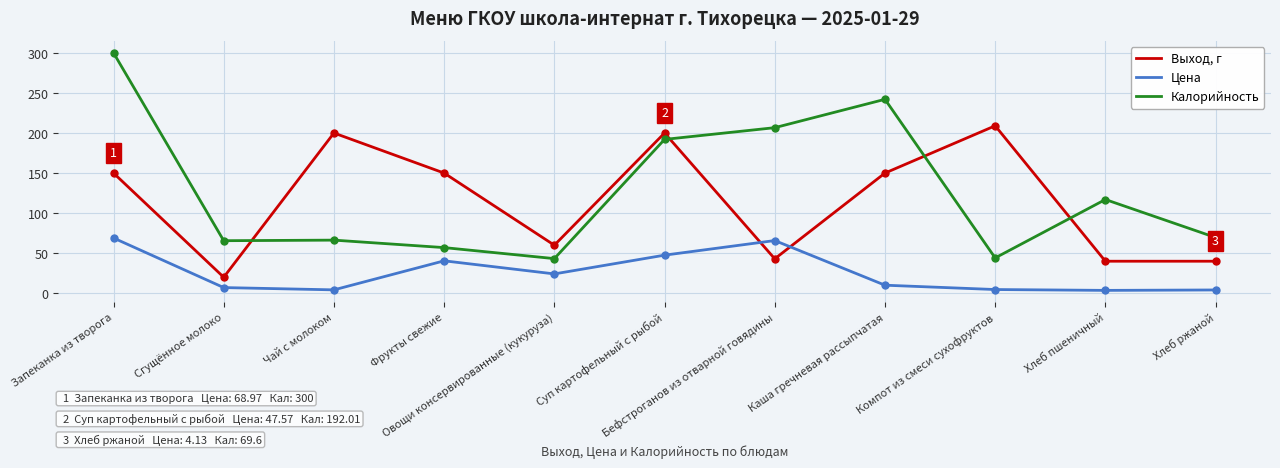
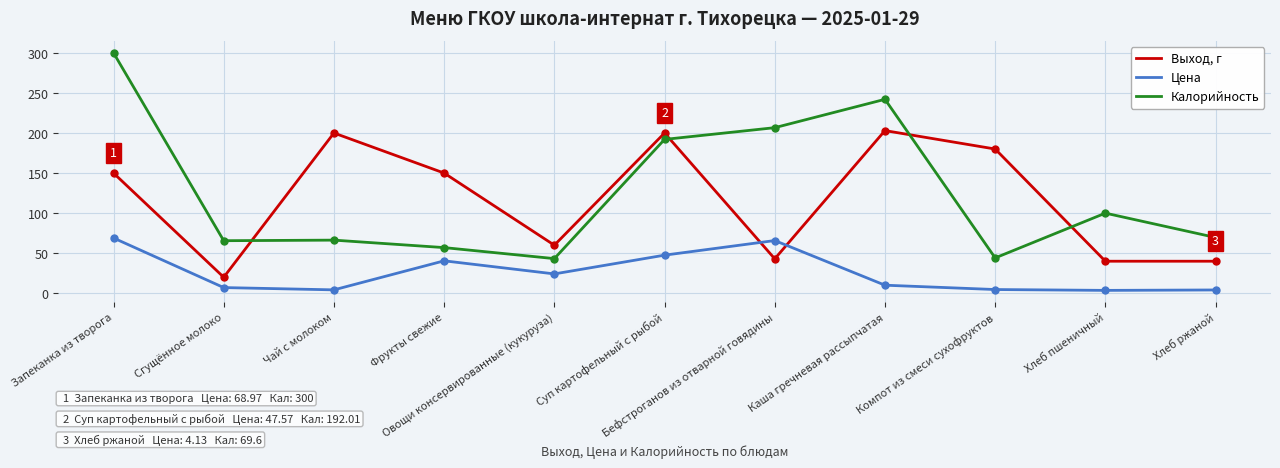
Выход, г, Каша гречневая рассыпчатая: 150 -> 200
Выход, г, Компот из смеси сухофруктов: 210 -> 180
Калорийность, Хлеб пшеничный: 120 -> 100
